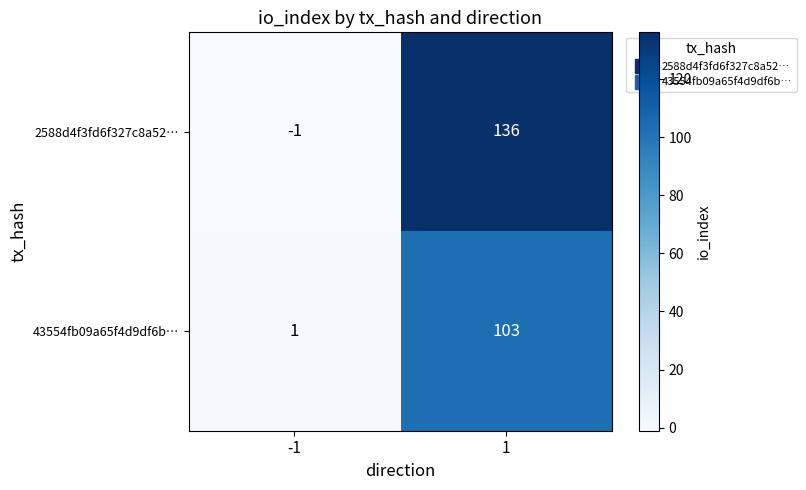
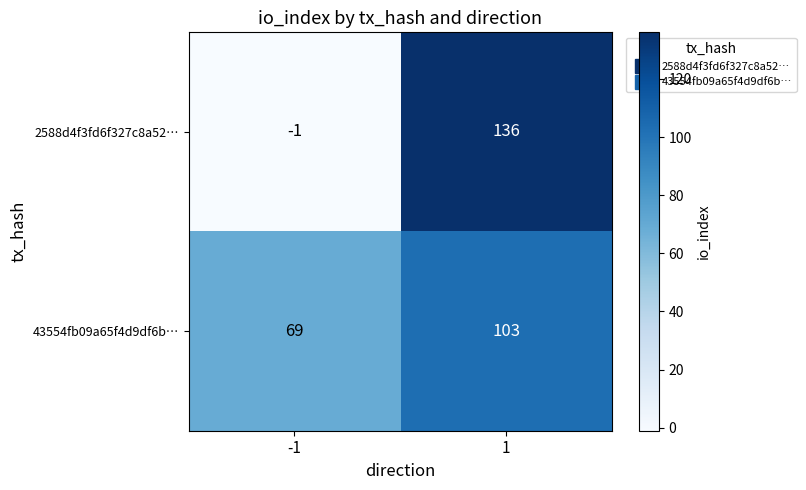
43554fb09a65f4d9df6b…, -1: 1 -> 69
